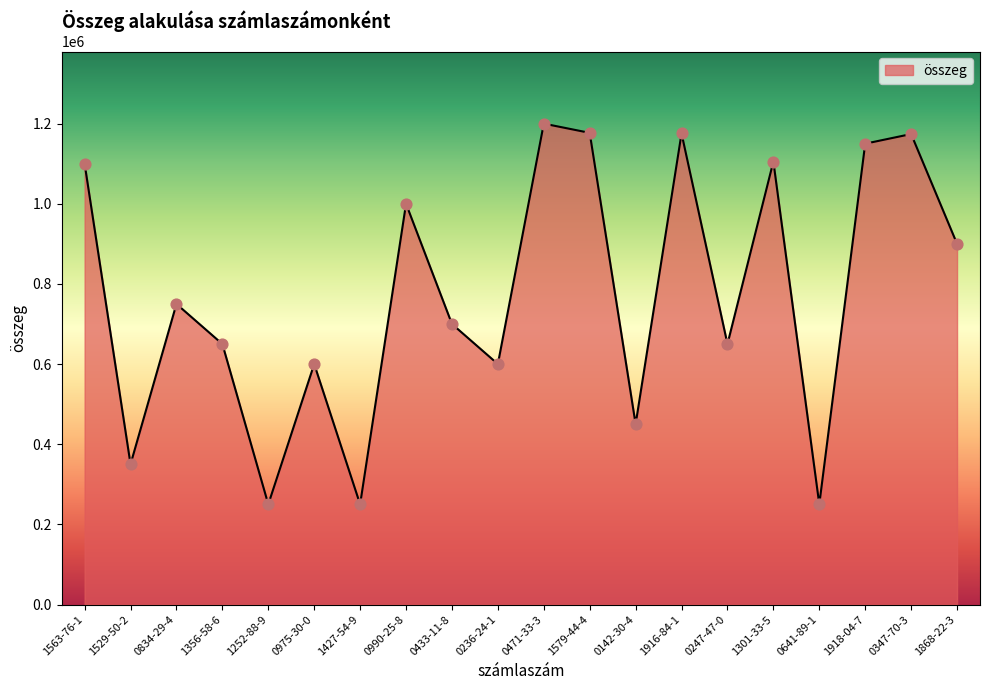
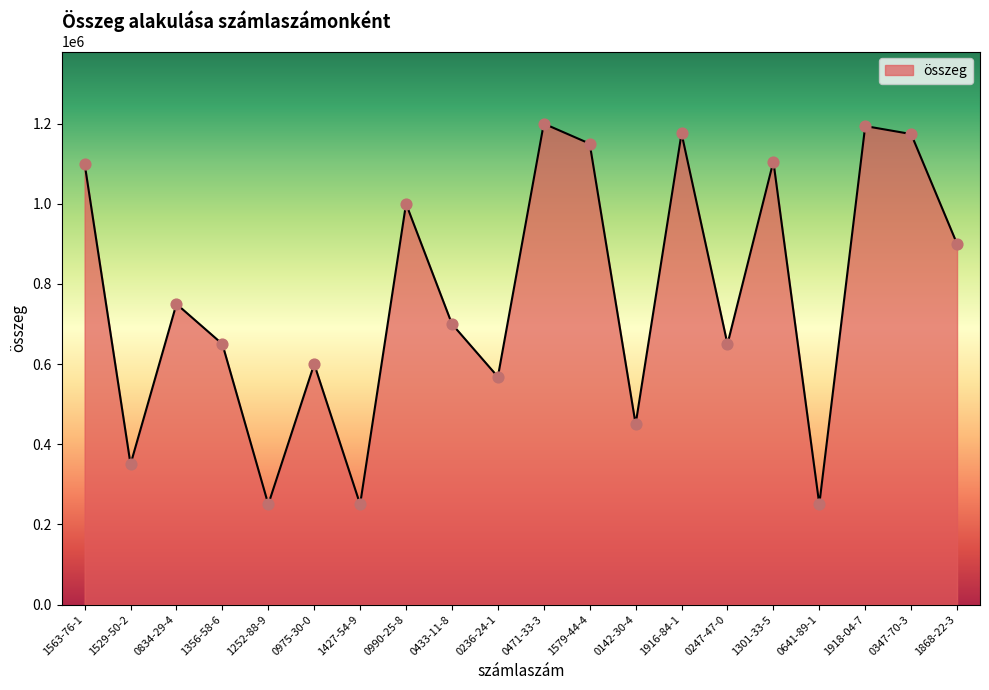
0236-24-1: 600000 -> 570000
1579-44-4: 1180000 -> 1150000
1918-04-7: 1150000 -> 1190000
